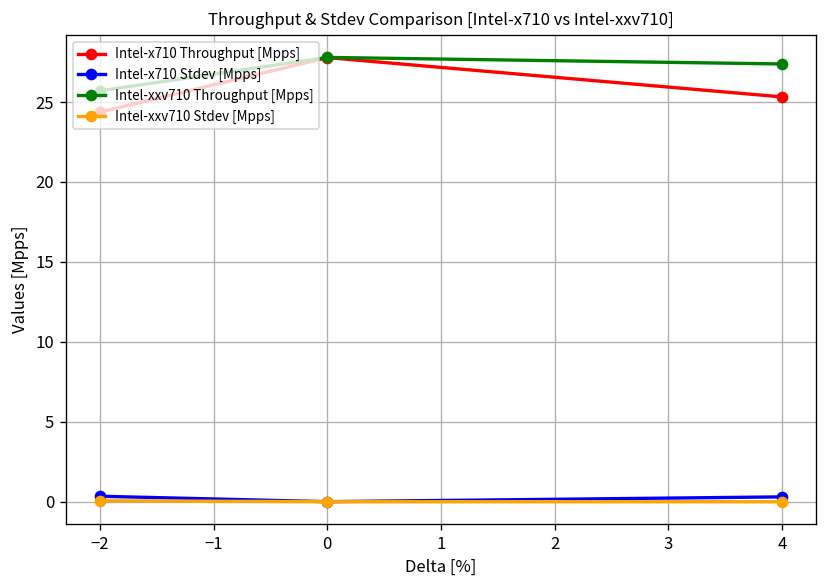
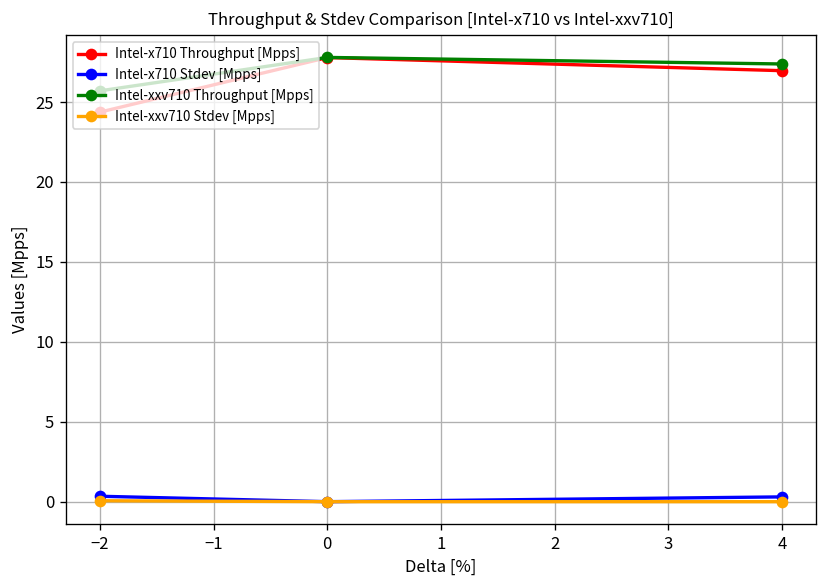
Intel-x710 Throughput [Mpps], 4: 25.3 -> 27.0
